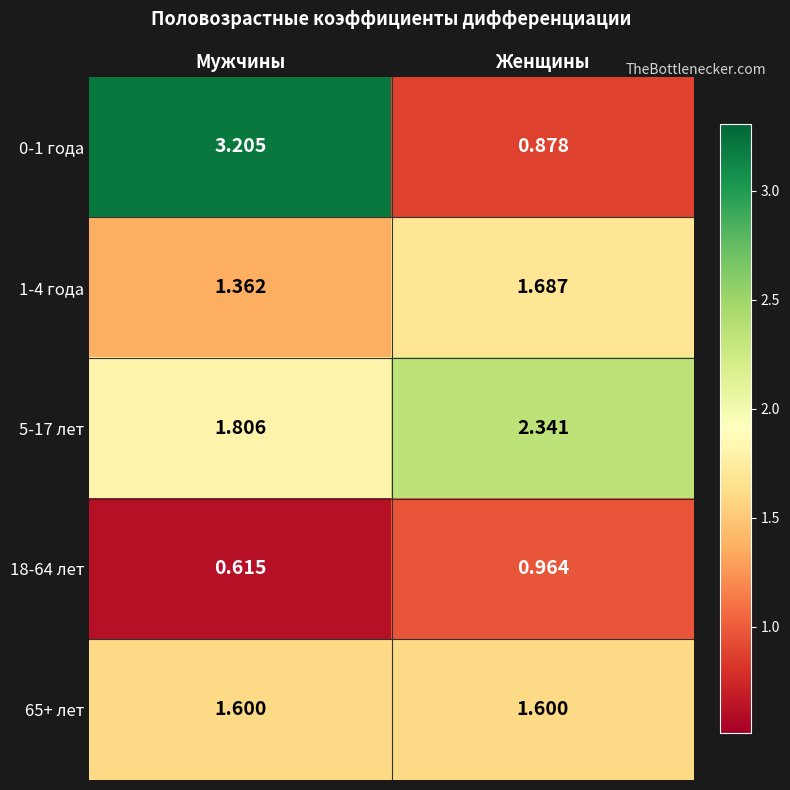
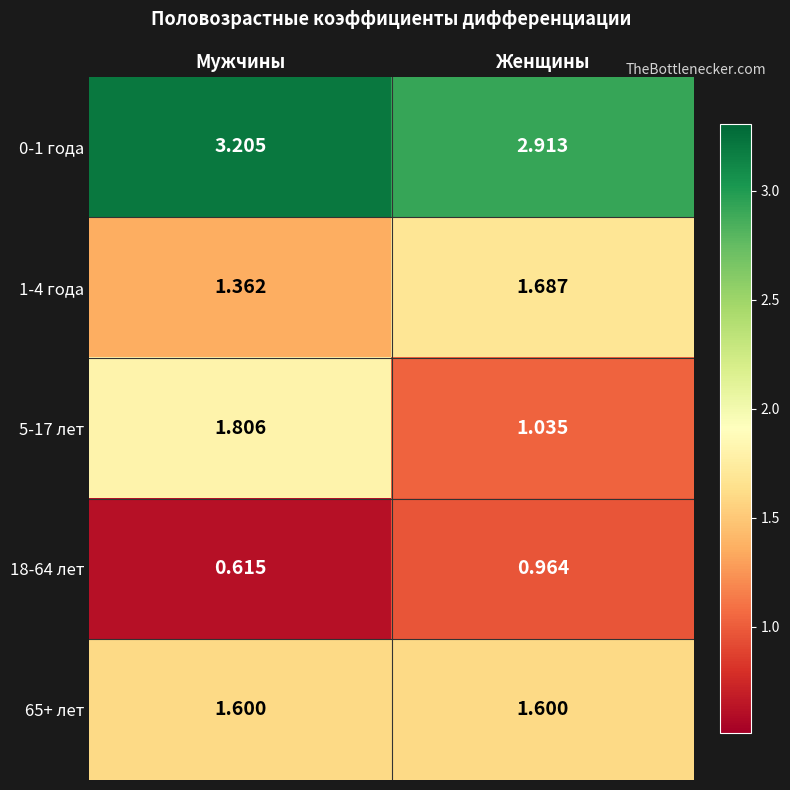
0-1 года, Женщины: 0.878 -> 2.913
5-17 лет, Женщины: 2.341 -> 1.035
